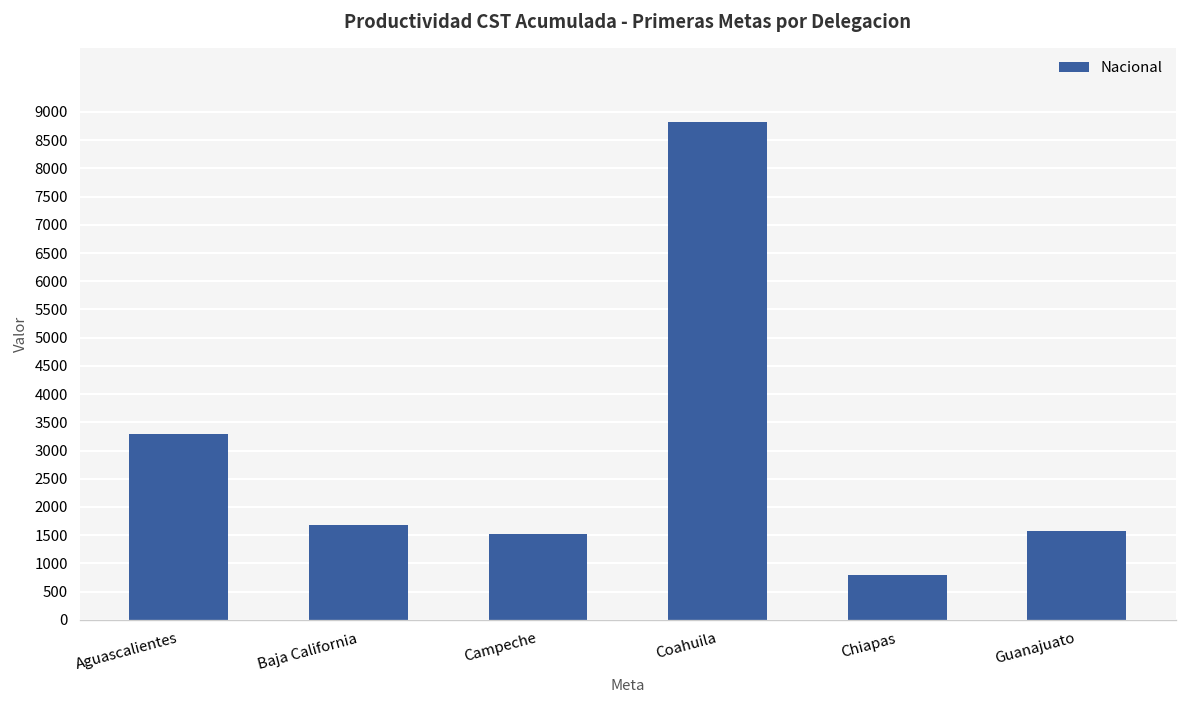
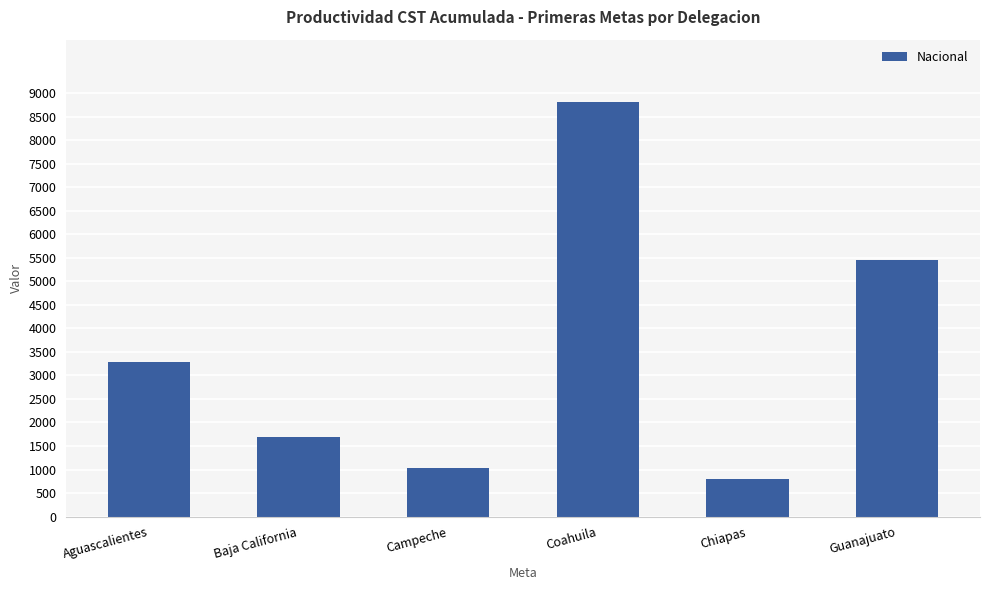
Campeche: 1500 -> 1000
Guanajuato: 1600 -> 5500
